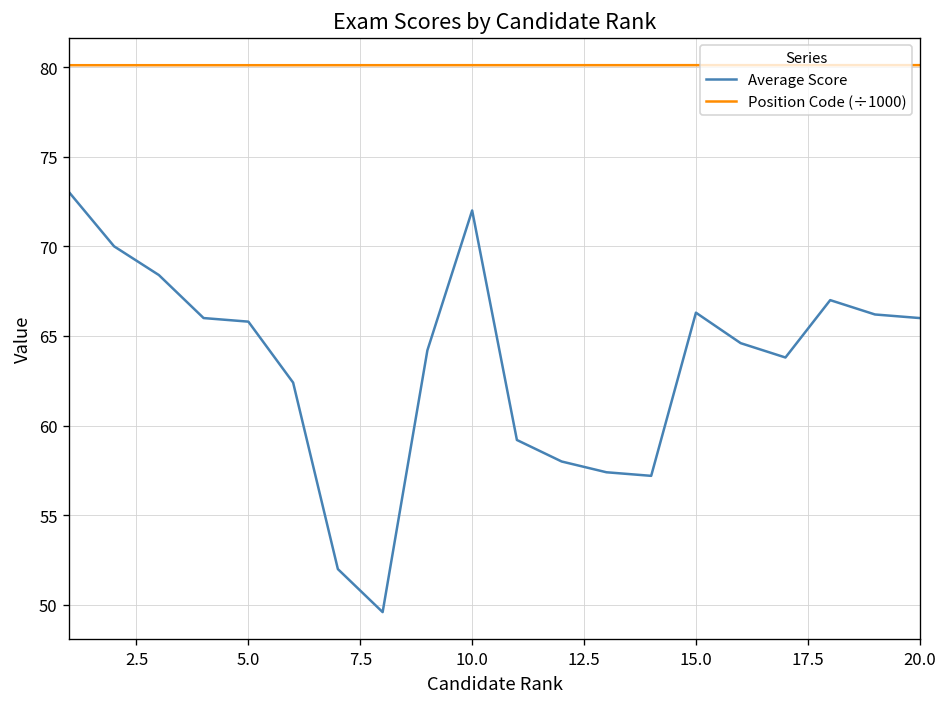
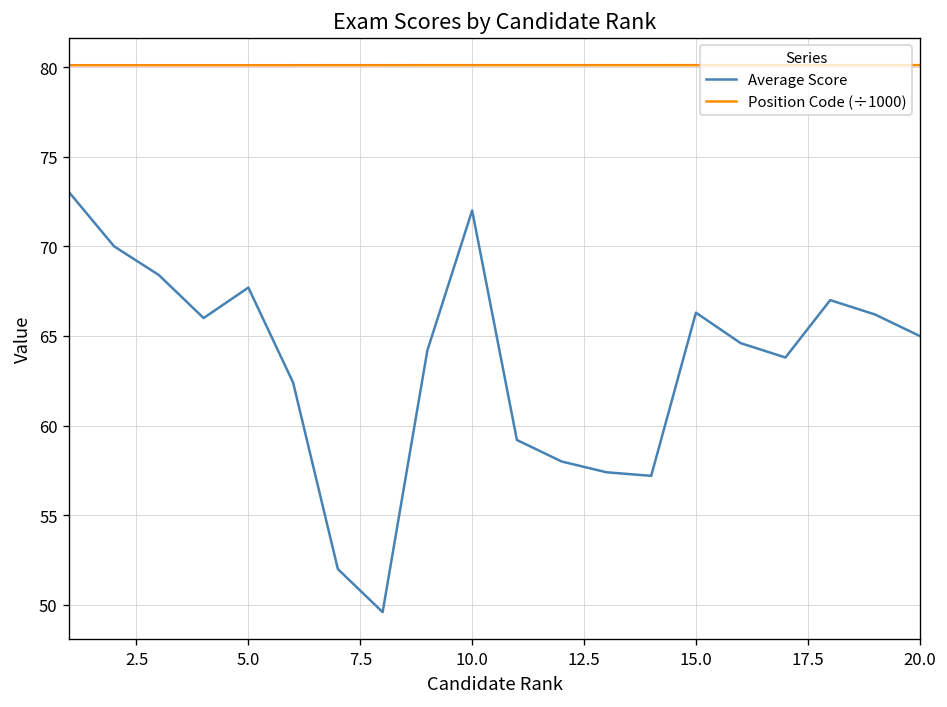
Average Score, 5.0: 65.8 -> 67.7
Average Score, 20.0: 66 -> 65
